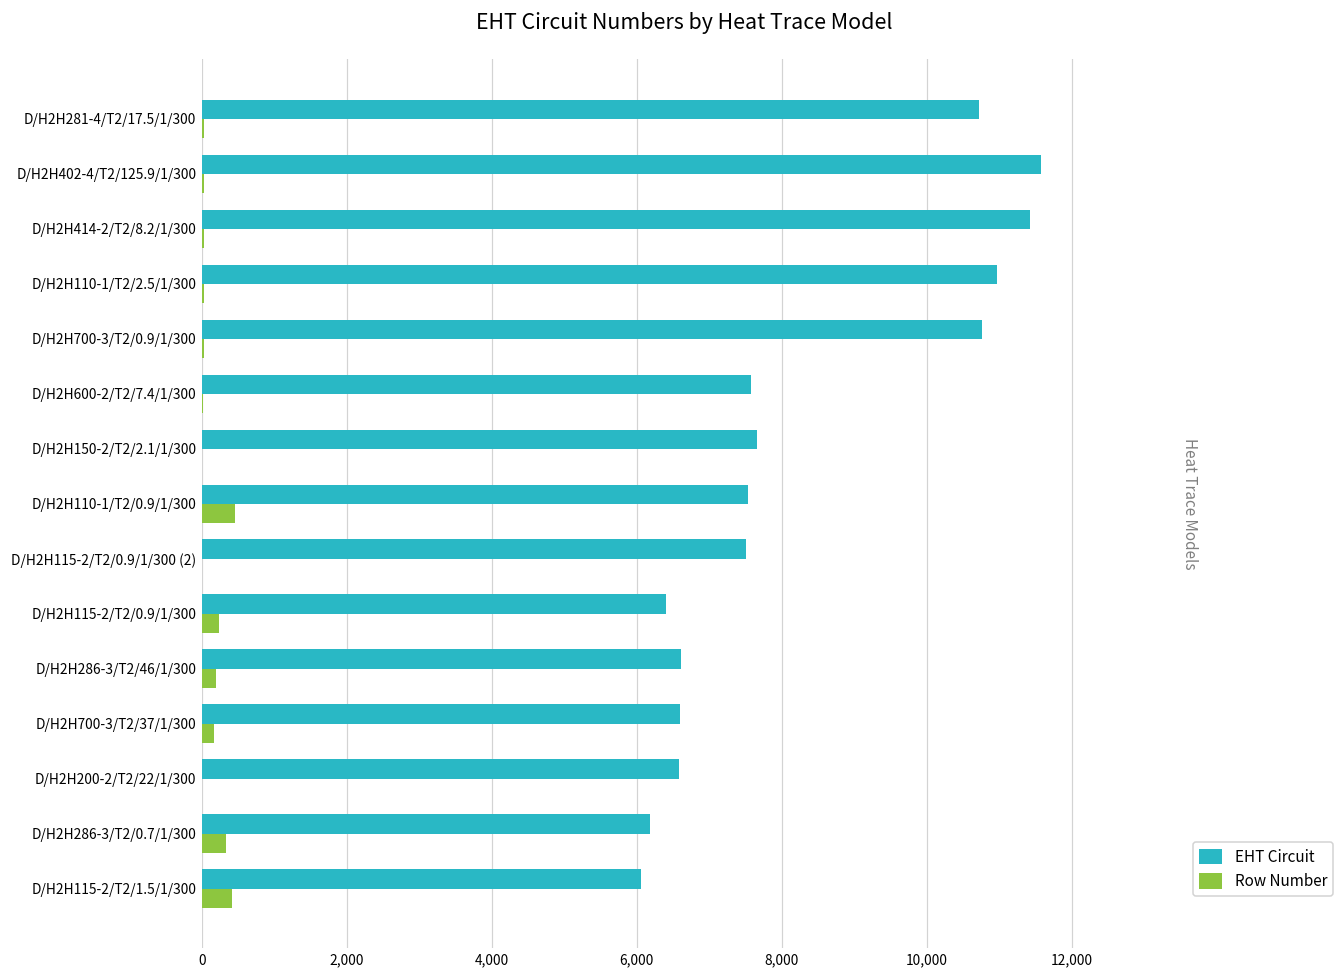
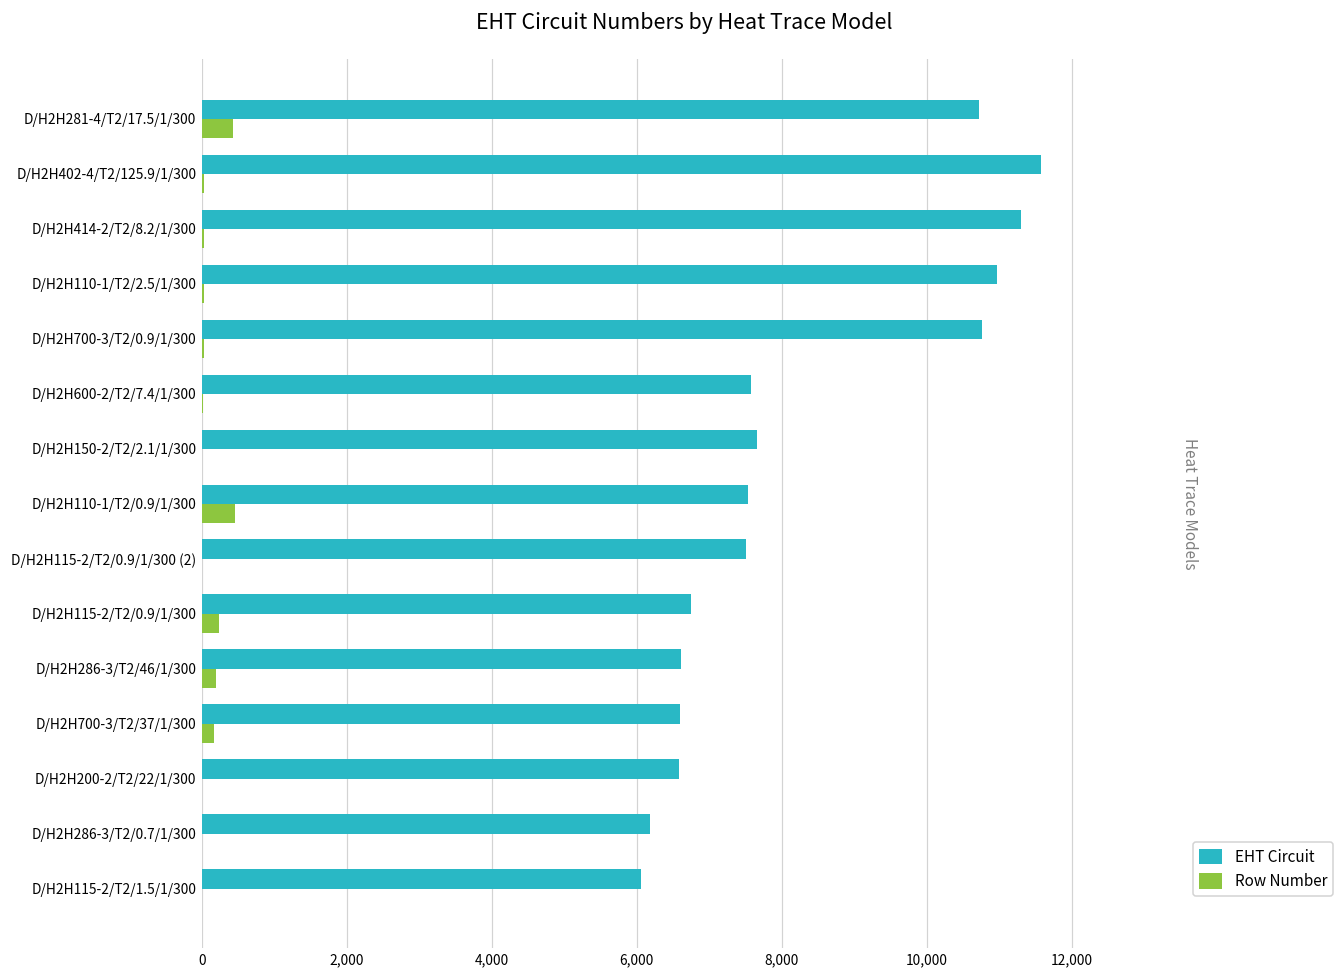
Row Number, D/H2H281-4/T2/17.5/1/300: 0 -> 400
EHT Circuit, D/H2H414-2/T2/8.2/1/300: 11,400 -> 11,300
EHT Circuit, D/H2H115-2/T2/0.9/1/300: 6,400 -> 6,700
Row Number, D/H2H286-3/T2/0.7/1/300: 300 -> 0
Row Number, D/H2H115-2/T2/1.5/1/300: 400 -> 0
